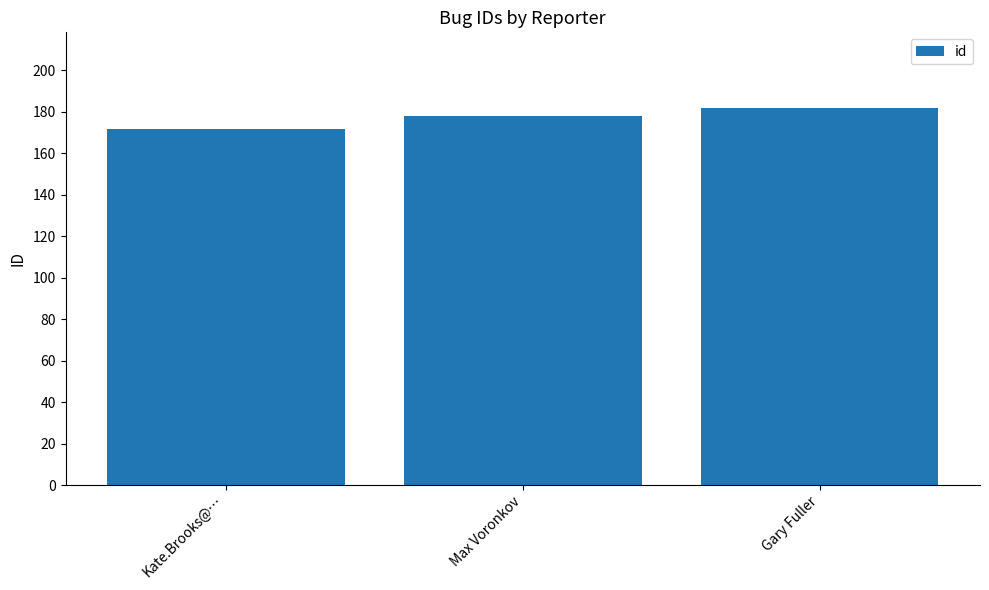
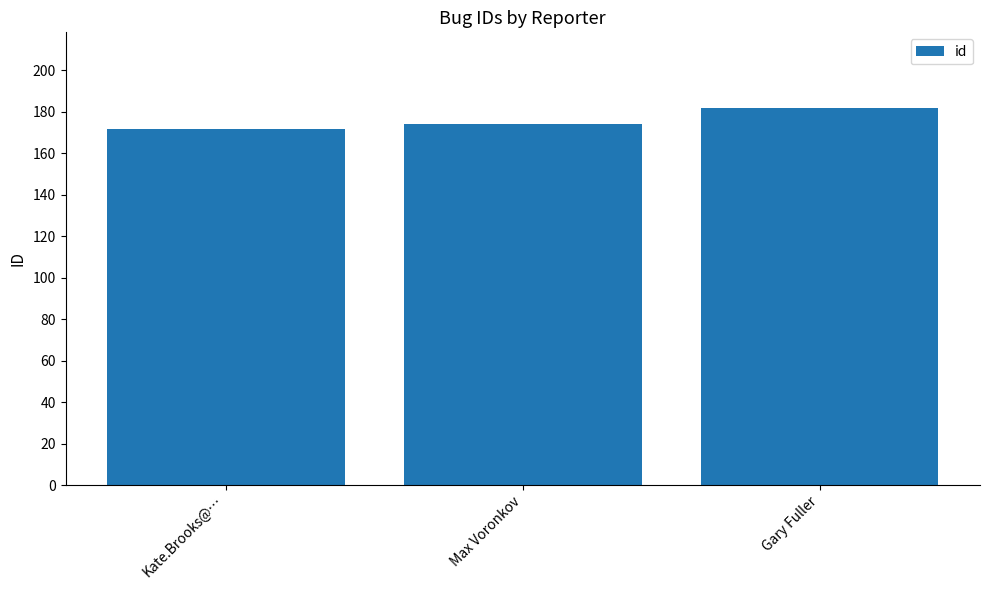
Max Voronkov: 178 -> 174
